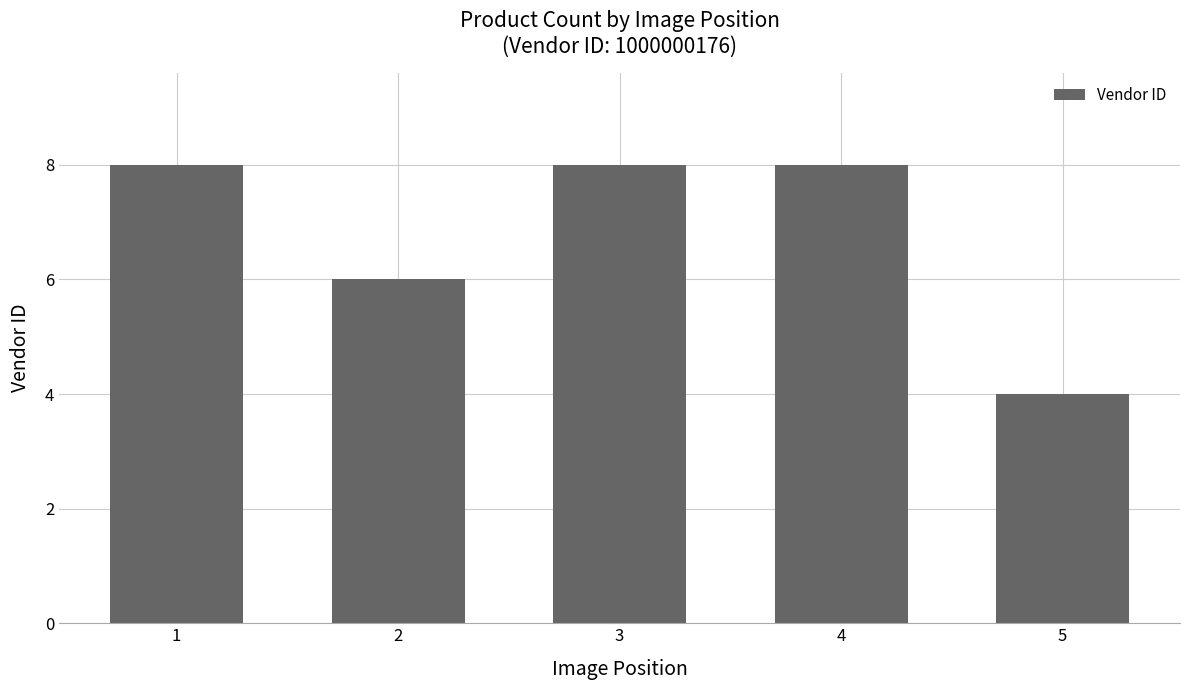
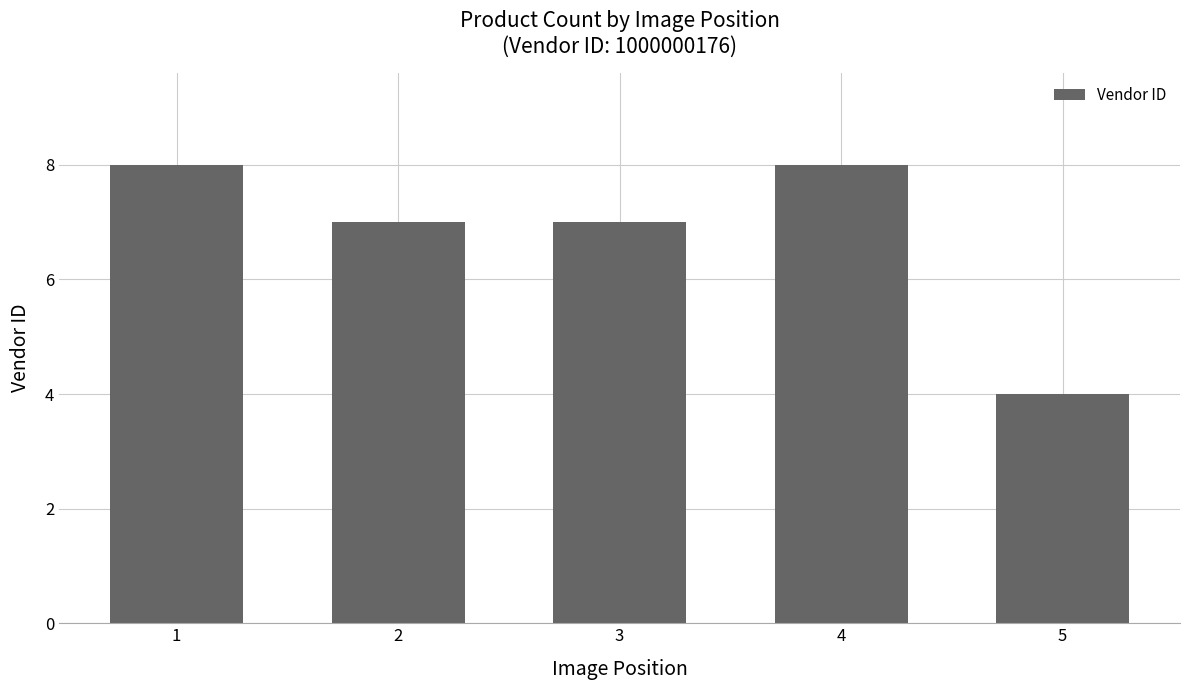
2: 6 -> 7
3: 8 -> 7
